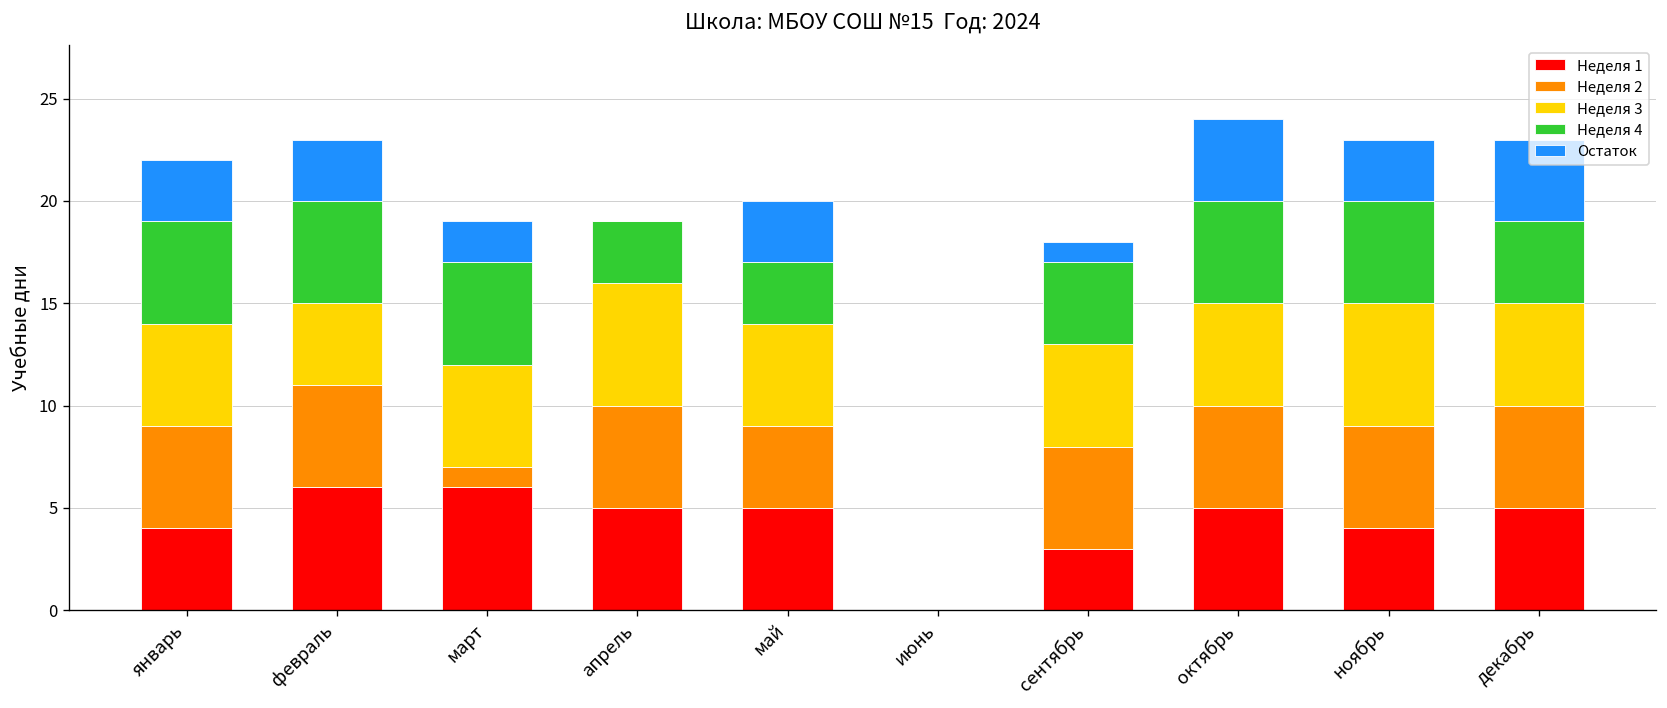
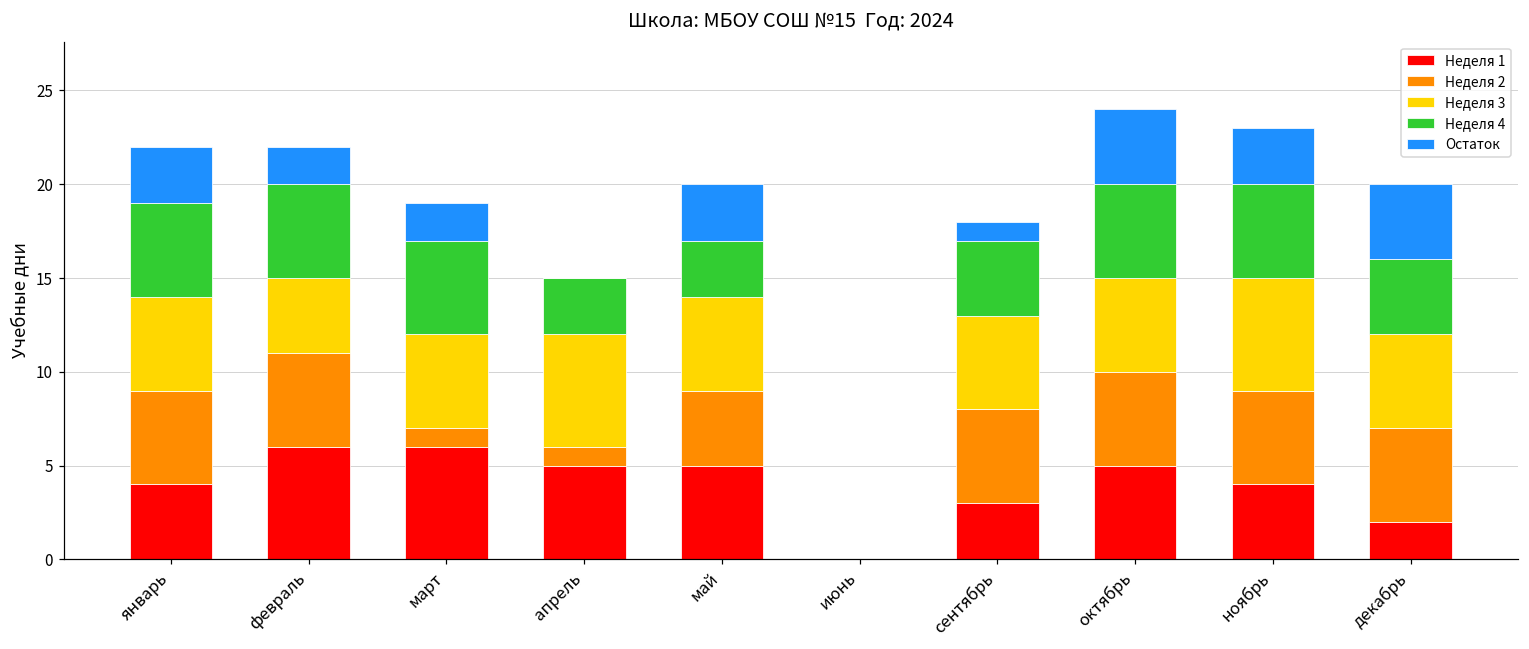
Остаток, февраль: 3 -> 2
Неделя 2, апрель: 5 -> 1
Неделя 1, декабрь: 5 -> 2
